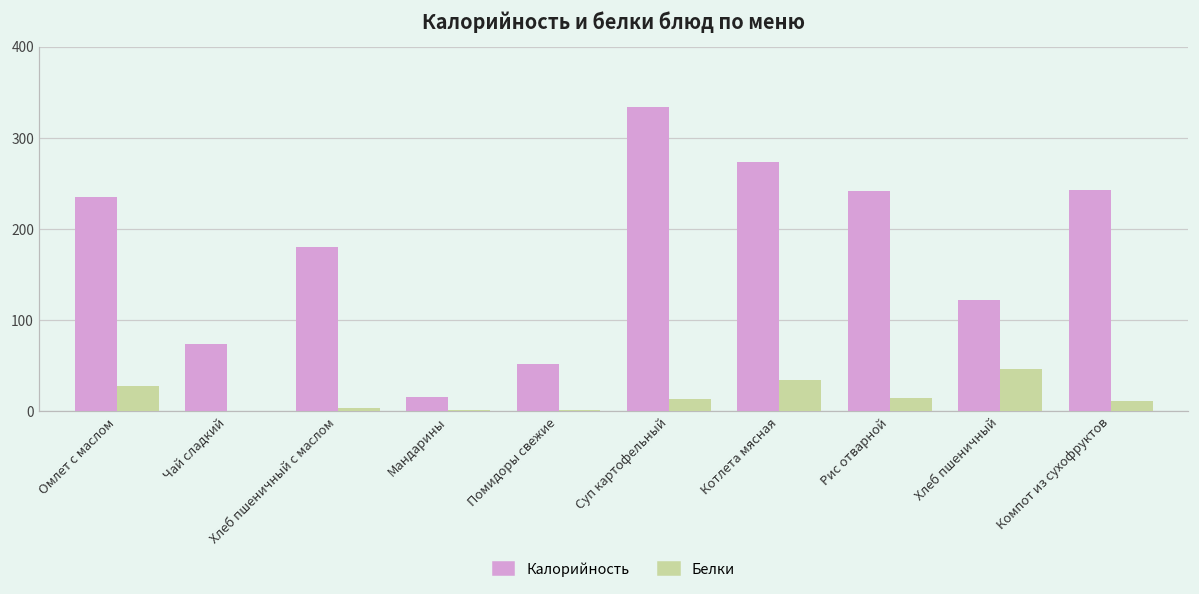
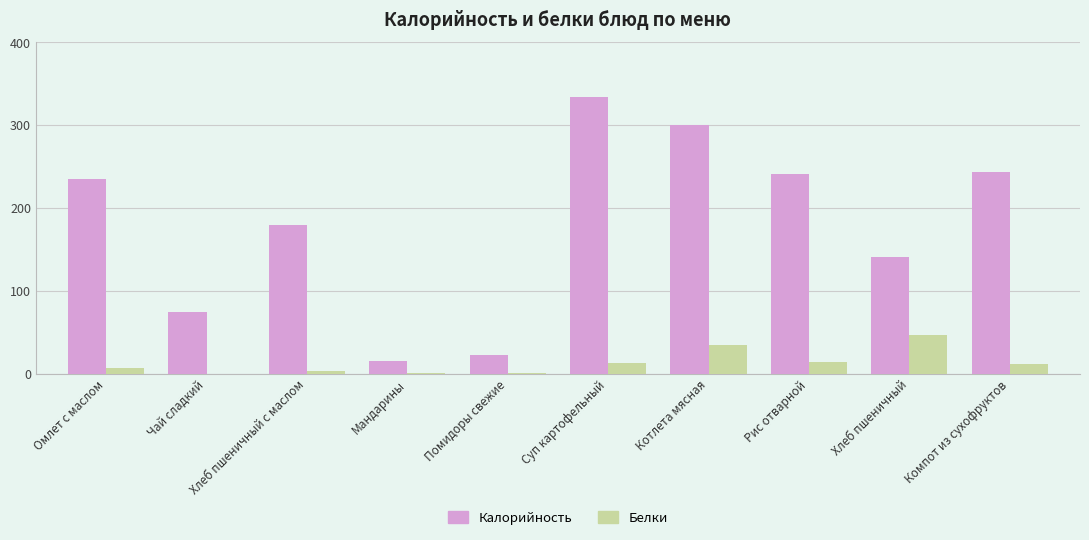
Белки, Омлет с маслом: 30 -> 10
Калорийность, Помидоры свежие: 50 -> 20
Калорийность, Котлета мясная: 270 -> 300
Калорийность, Хлеб пшеничный: 120 -> 140
